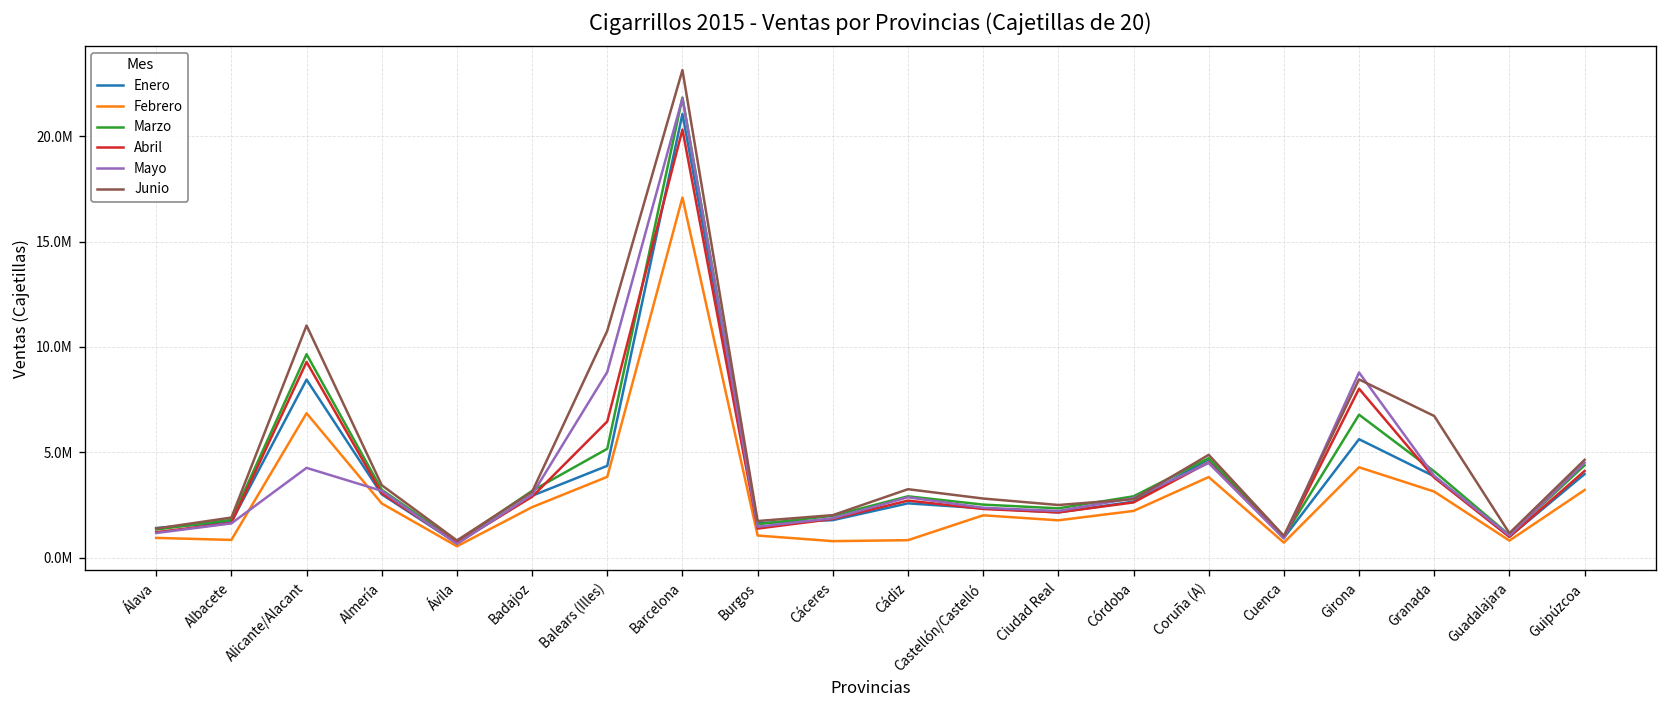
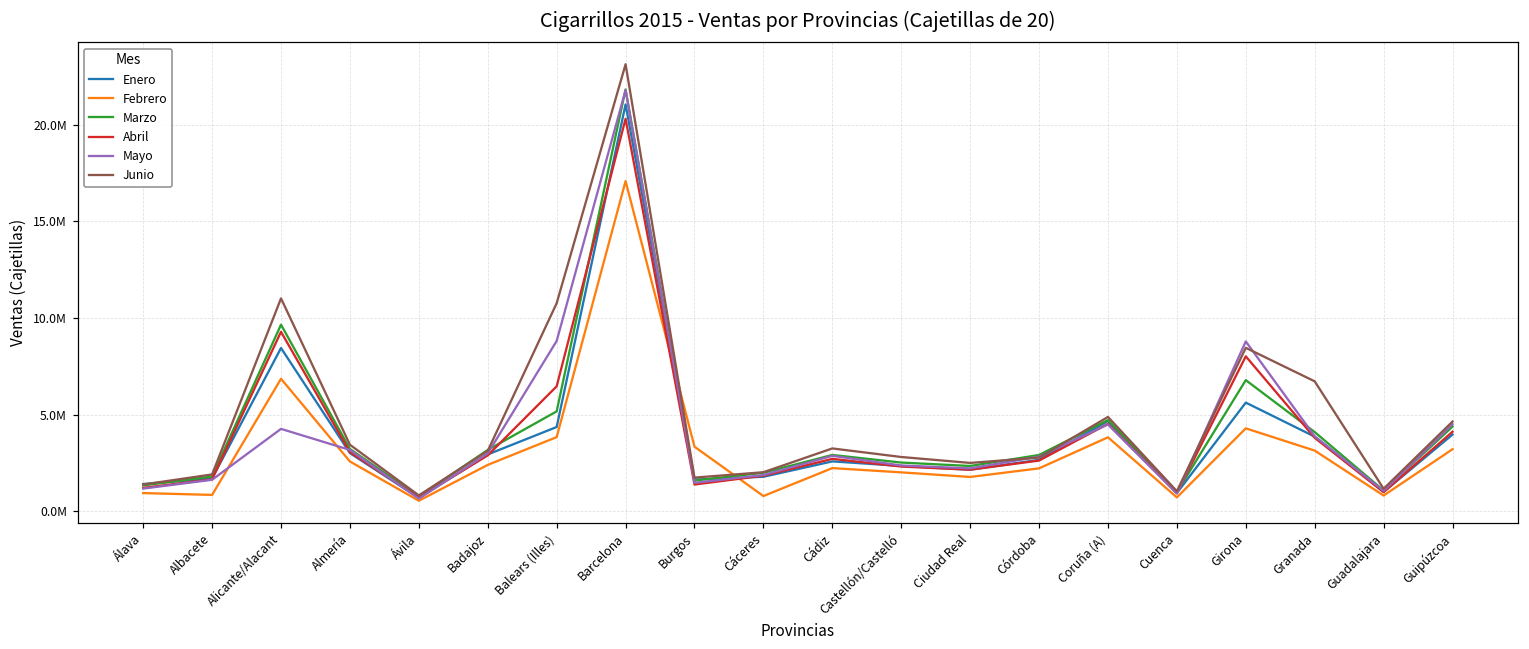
Febrero, Burgos: 1000000 -> 3300000
Febrero, Cádiz: 800000 -> 2200000
